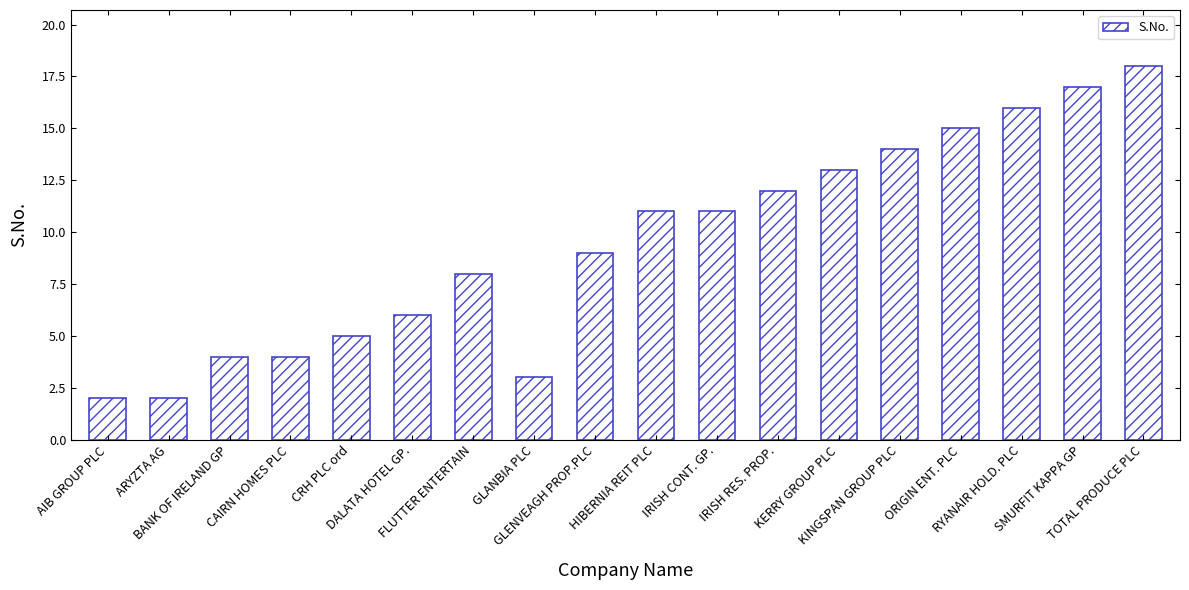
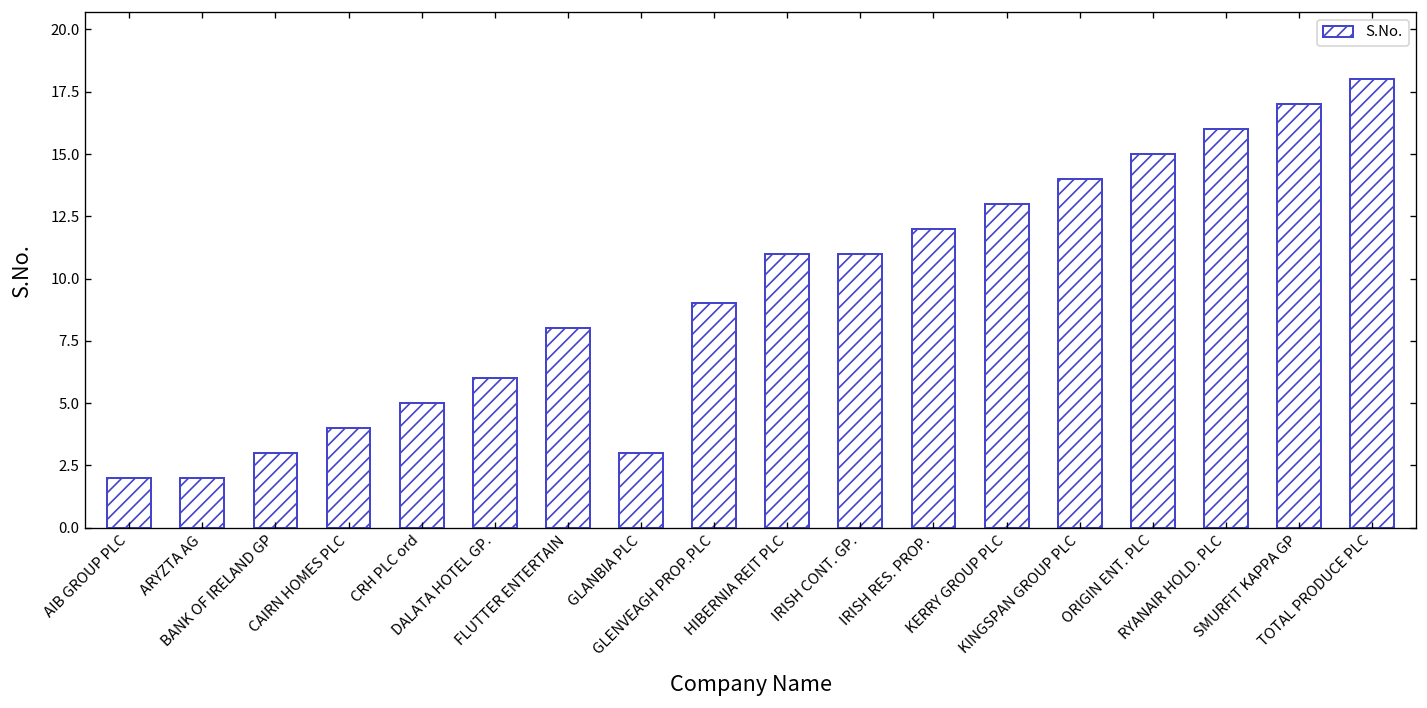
BANK OF IRELAND GP: 4 -> 3
